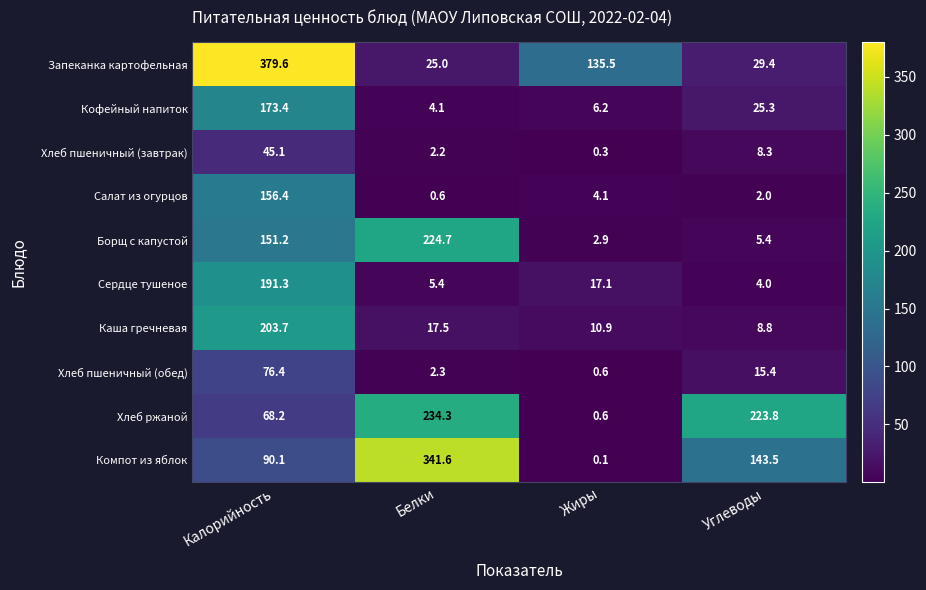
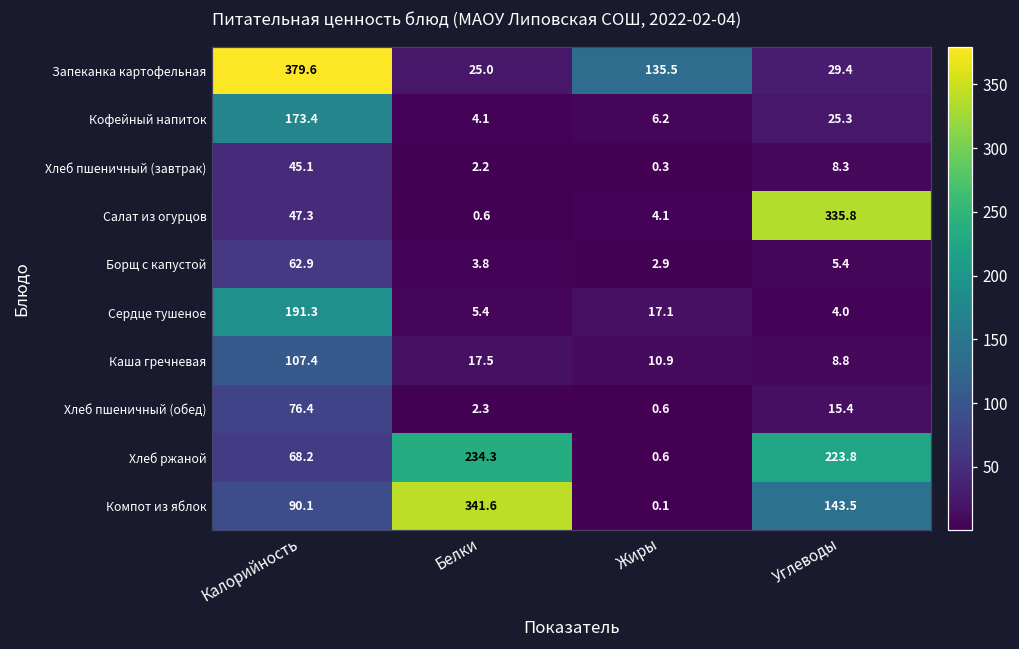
Салат из огурцов, Калорийность: 156.4 -> 47.3
Салат из огурцов, Углеводы: 2.0 -> 335.8
Борщ с капустой, Калорийность: 151.2 -> 62.9
Борщ с капустой, Белки: 224.7 -> 3.8
Каша гречневая, Калорийность: 203.7 -> 107.4
